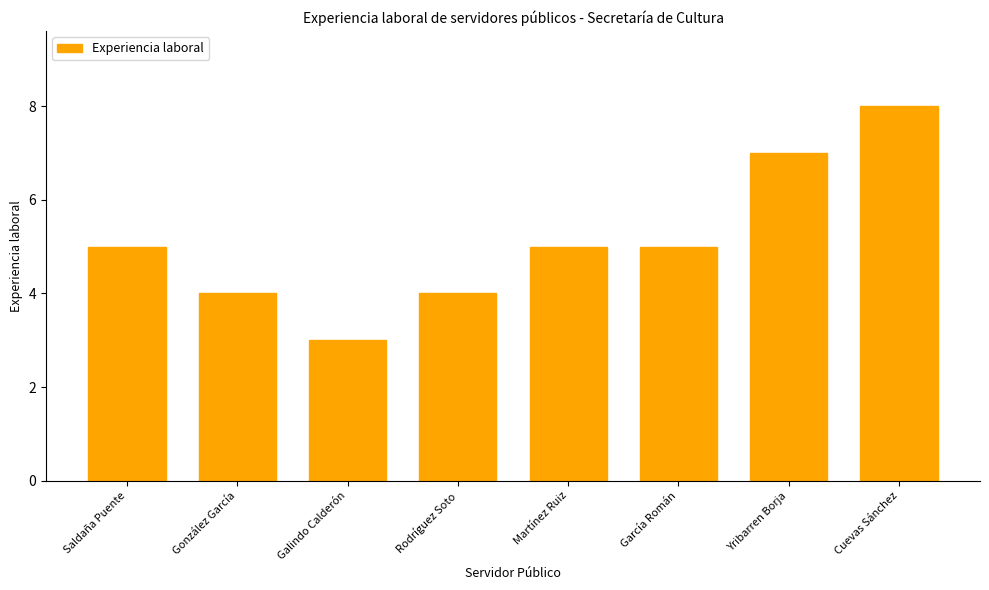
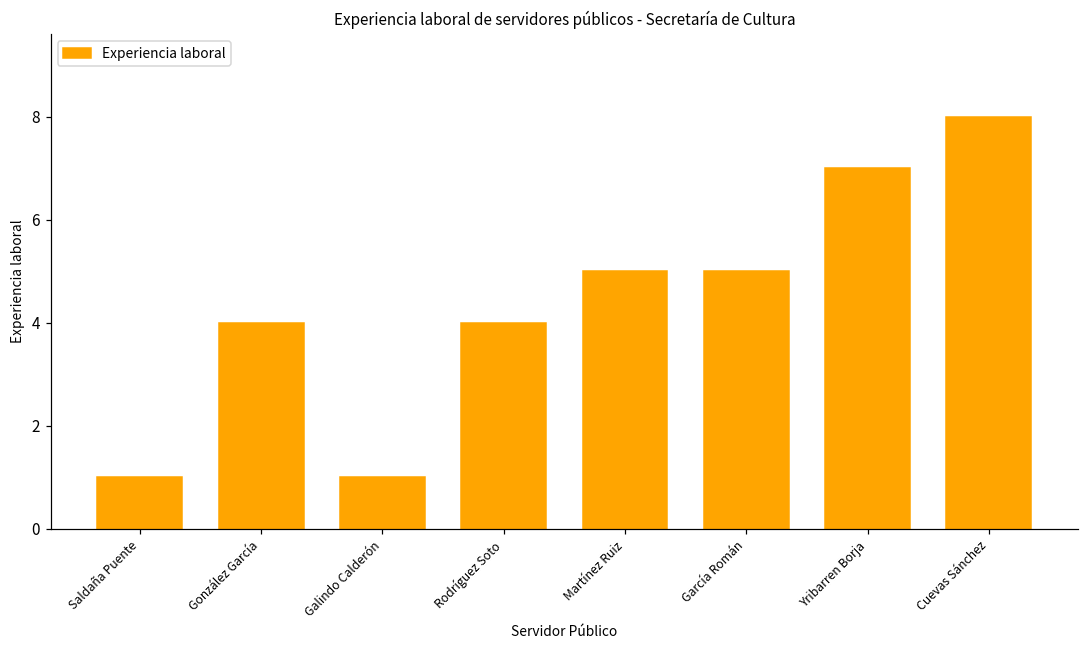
Saldaña Puente: 5 -> 1
Galindo Calderón: 3 -> 1
